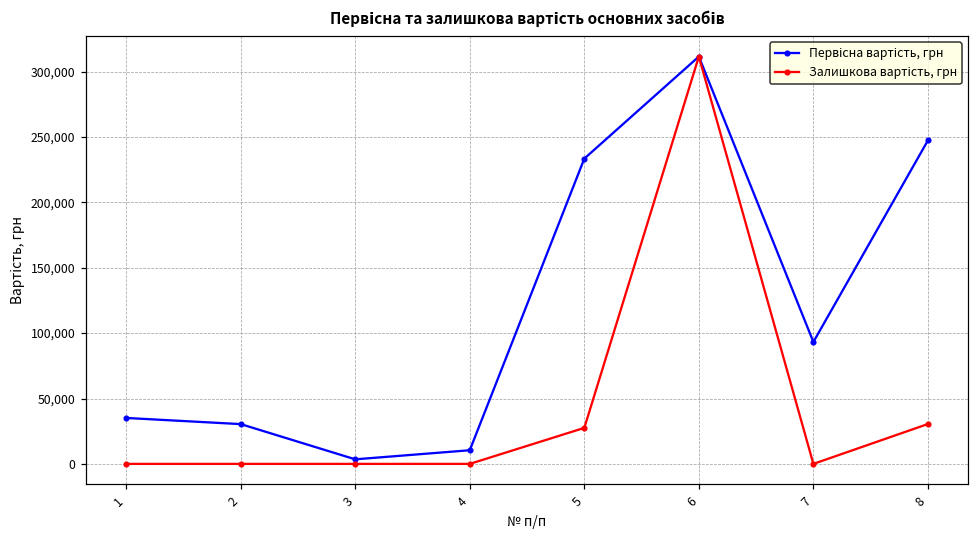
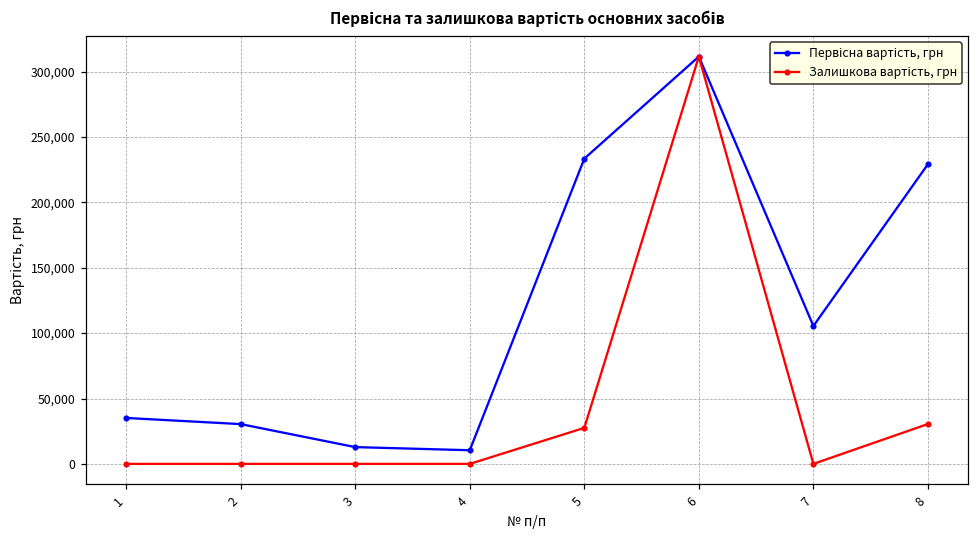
Первісна вартість, грн, 3: 3,000 -> 13,000
Первісна вартість, грн, 7: 93,000 -> 105,000
Первісна вартість, грн, 8: 247,000 -> 229,000
